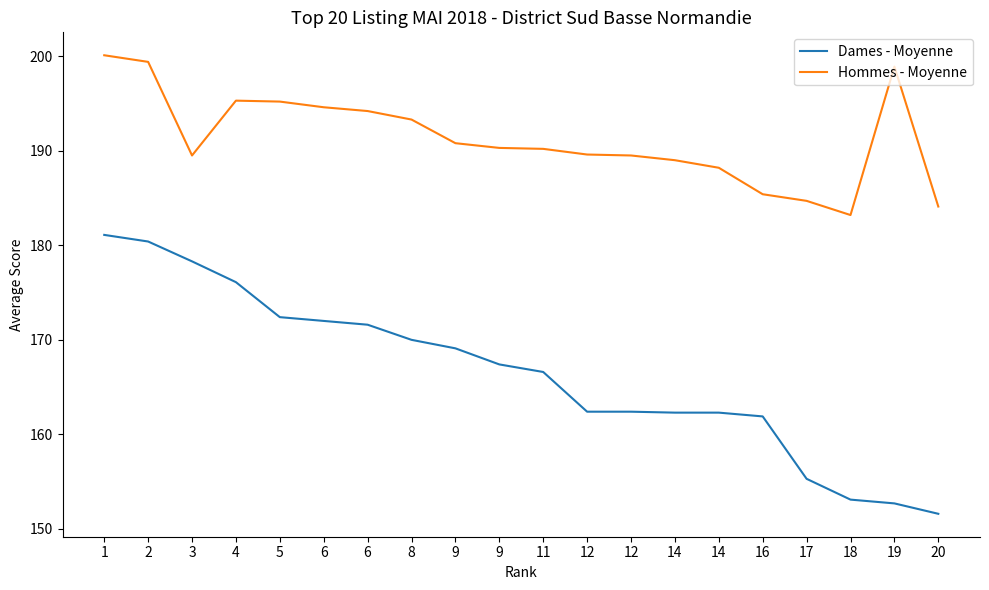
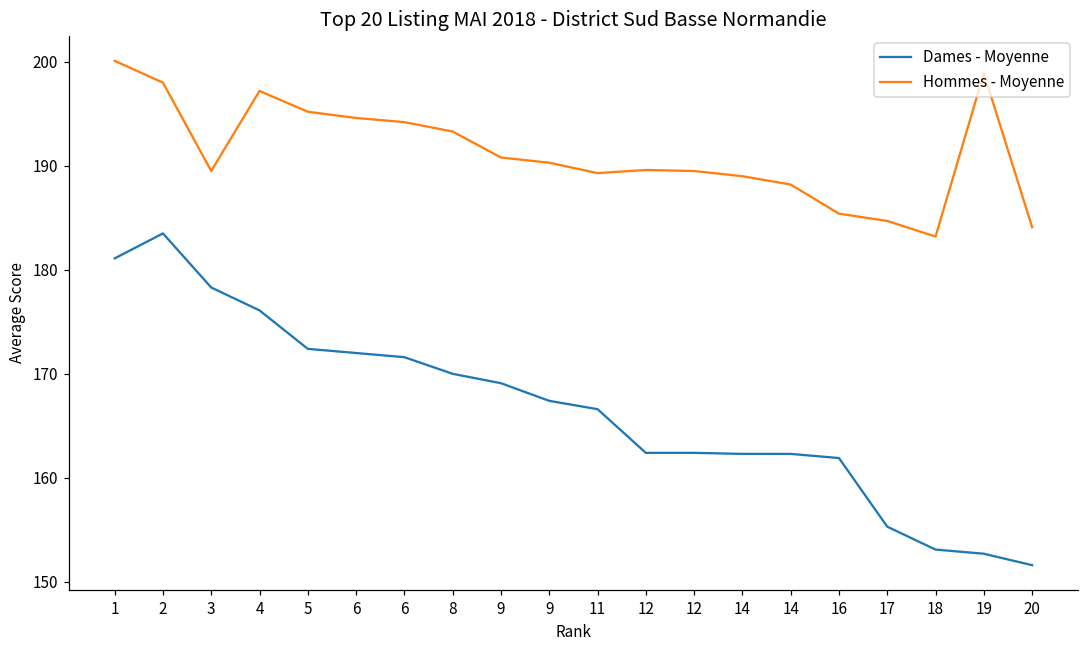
Dames - Moyenne, 2: 180 -> 184
Hommes - Moyenne, 2: 199 -> 198
Hommes - Moyenne, 4: 195 -> 197
Hommes - Moyenne, 11: 190 -> 189
